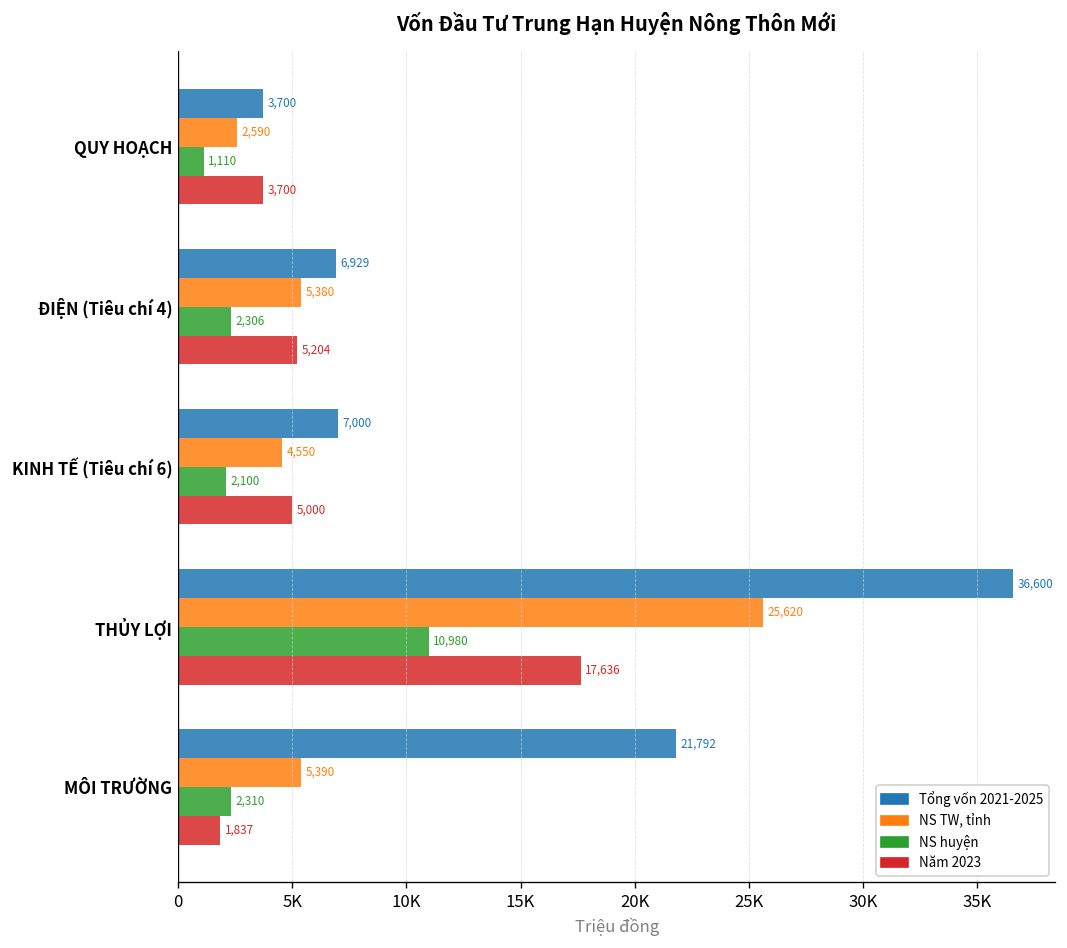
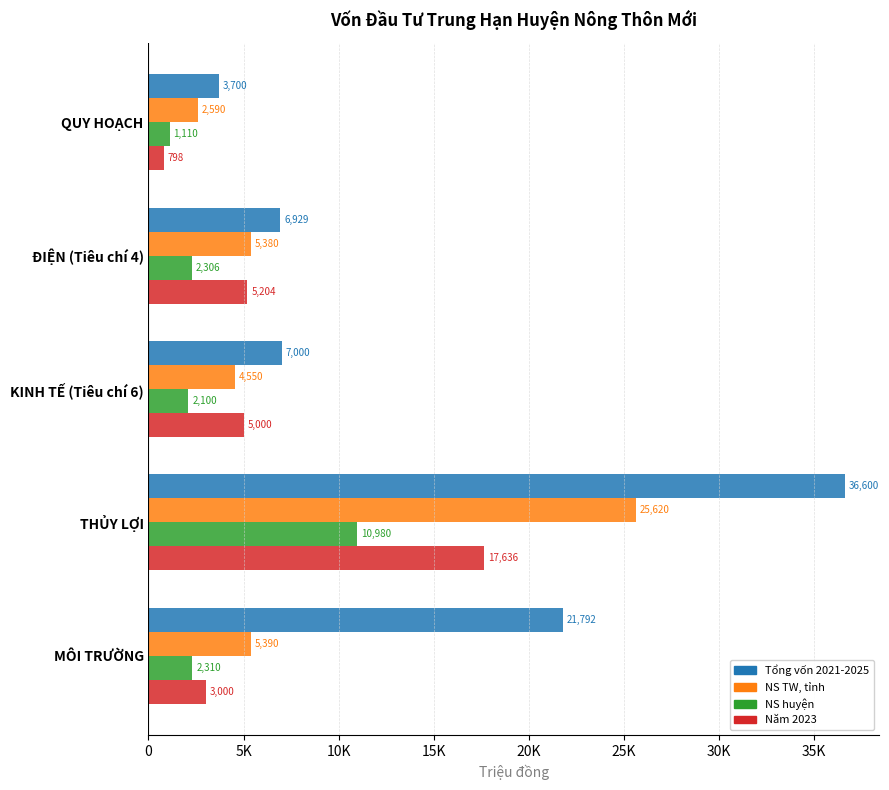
Năm 2023, QUY HOẠCH: 3,700 -> 798
Năm 2023, MÔI TRƯỜNG: 1,837 -> 3,000
